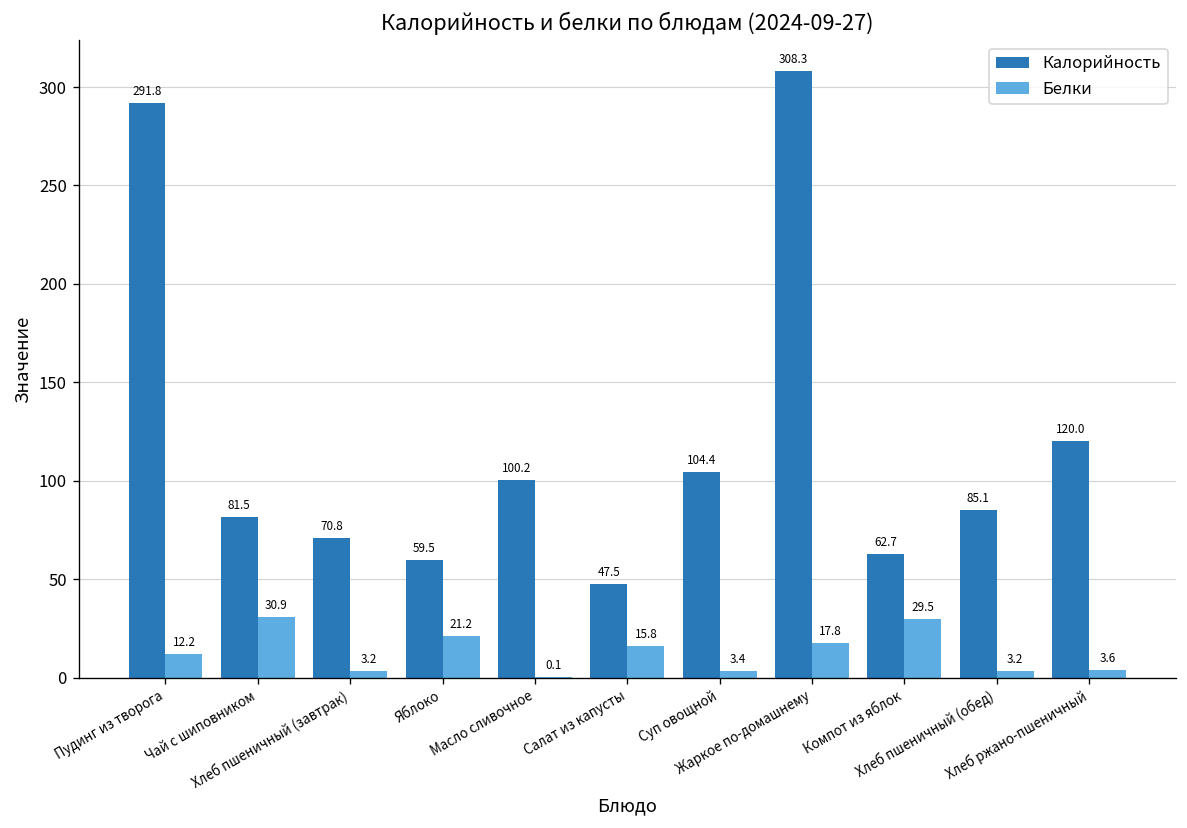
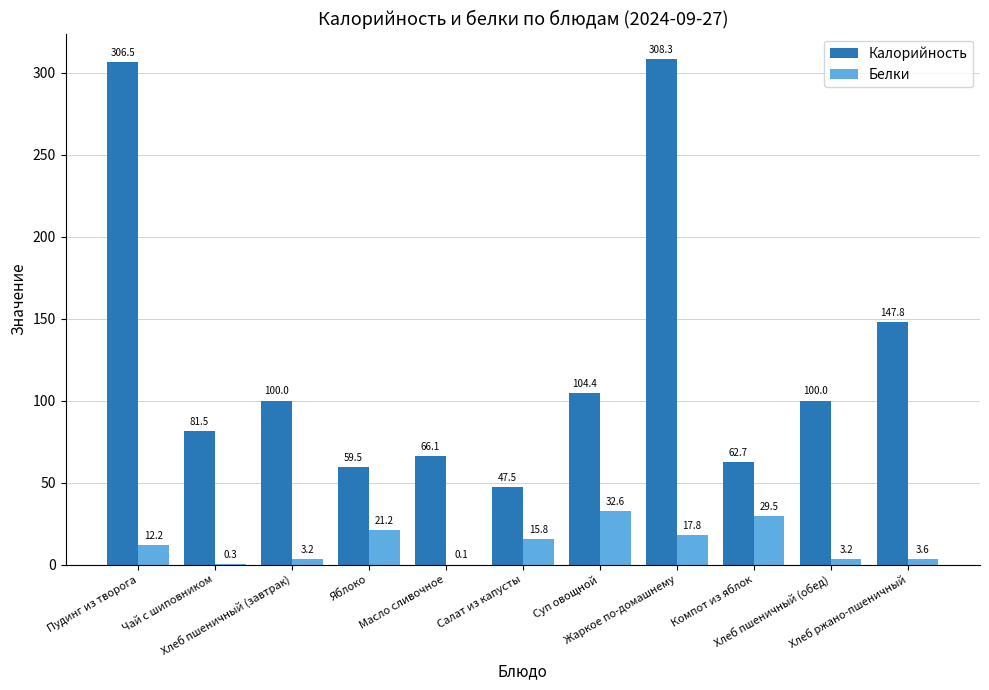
Калорийность, Пудинг из творога: 291.8 -> 306.5
Белки, Чай с шиповником: 30.9 -> 0.3
Калорийность, Хлеб пшеничный (завтрак): 70.8 -> 100.0
Калорийность, Масло сливочное: 100.2 -> 66.1
Белки, Суп овощной: 3.4 -> 32.6
Калорийность, Хлеб пшеничный (обед): 85.1 -> 100.0
Калорийность, Хлеб ржано-пшеничный: 120.0 -> 147.8
